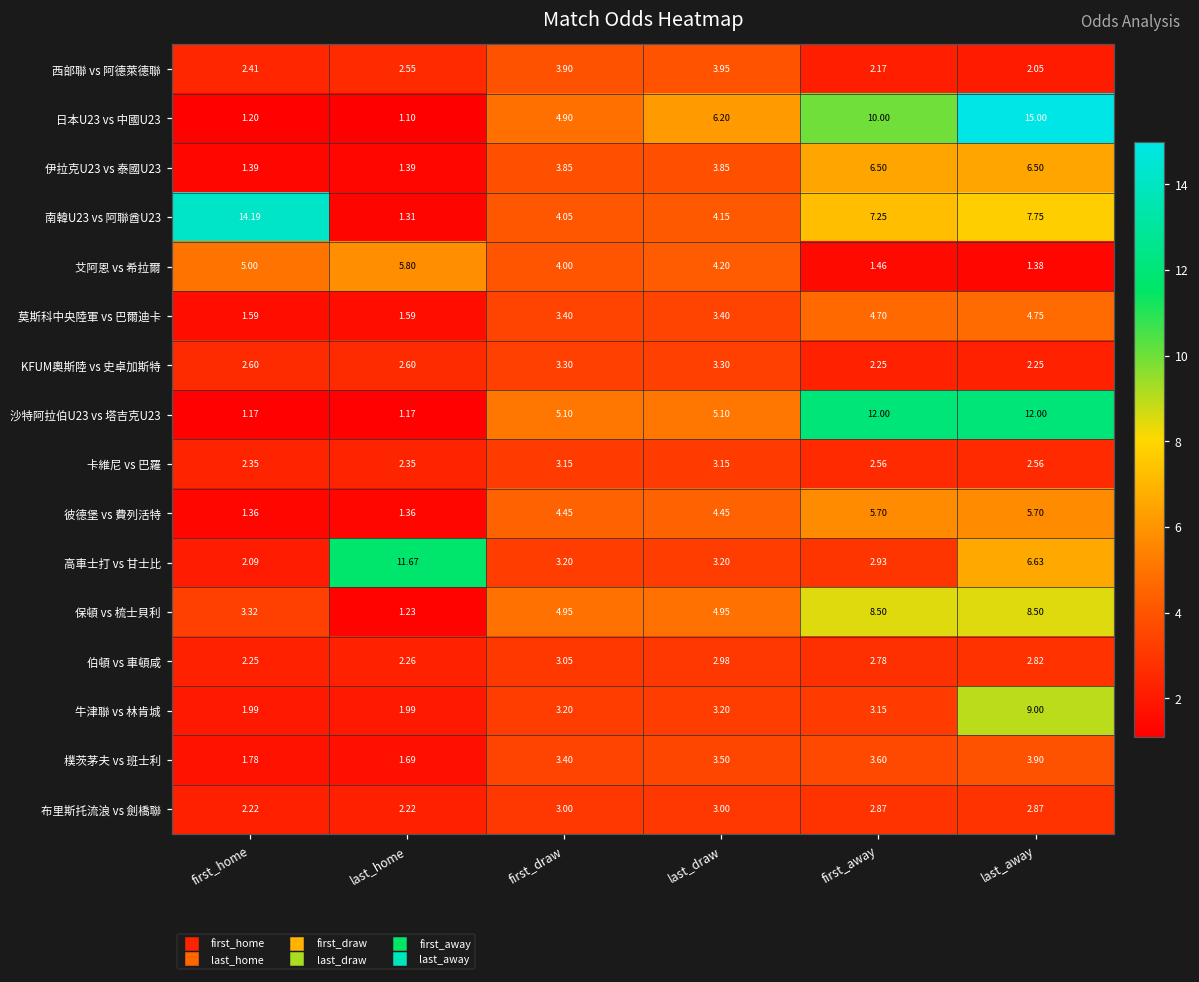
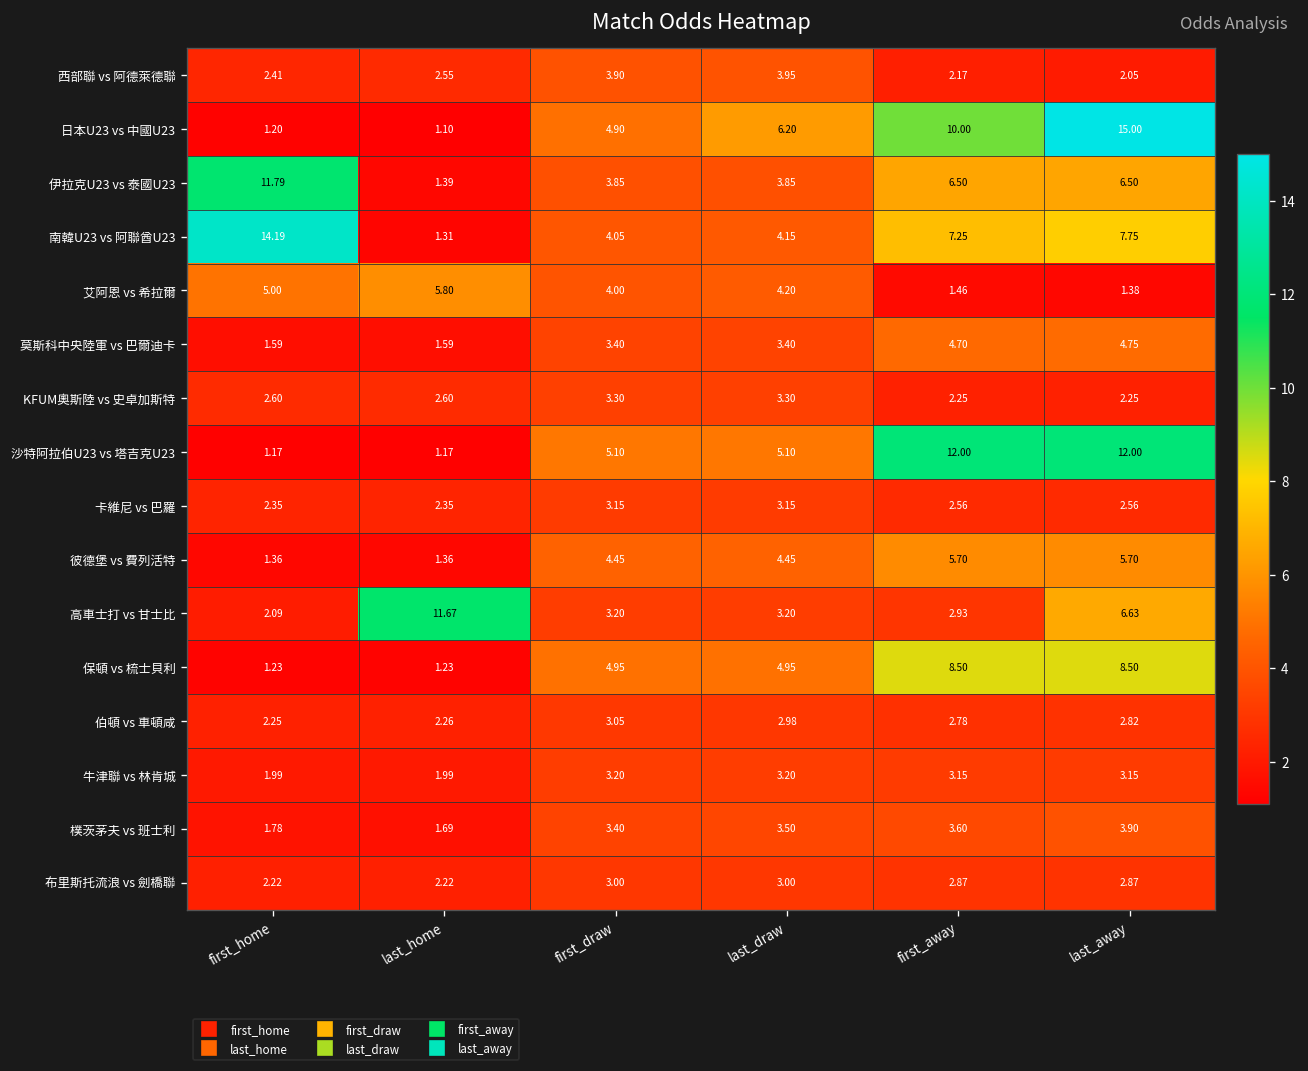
伊拉克U23 vs 泰國U23, first_home: 1.39 -> 11.79
保頓 vs 梳士貝利, first_home: 3.32 -> 1.23
牛津聯 vs 林肯城, last_away: 9.00 -> 3.15
